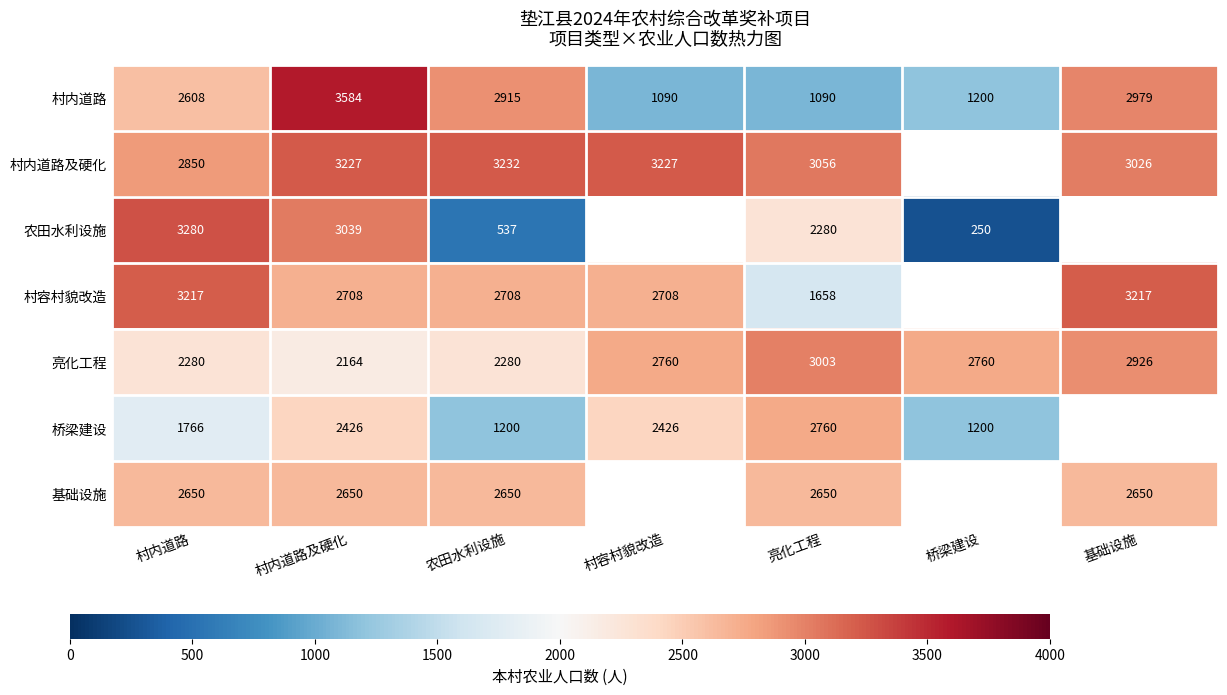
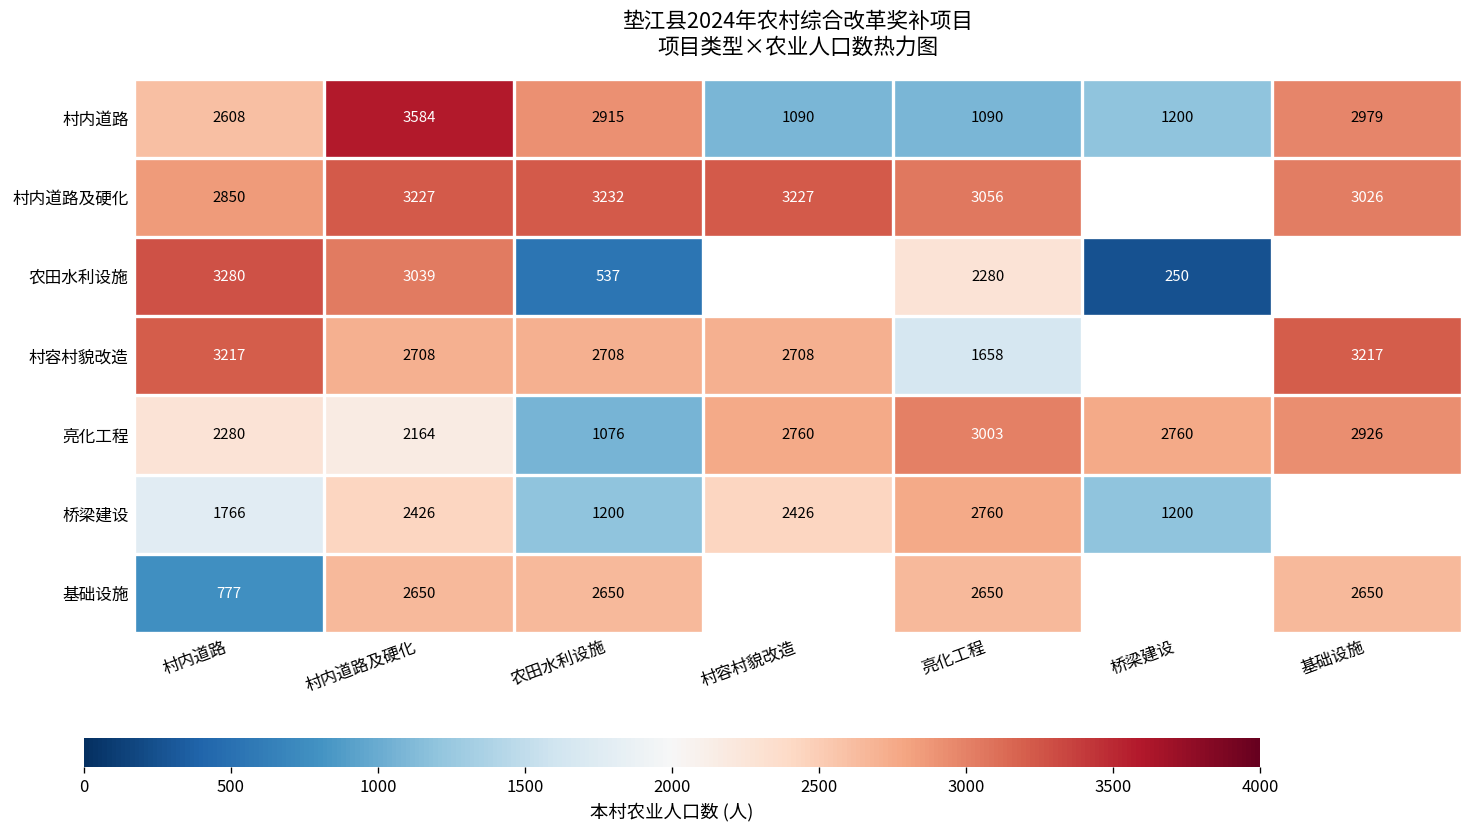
亮化工程, 农田水利设施: 2280 -> 1076
基础设施, 村内道路: 2650 -> 777
